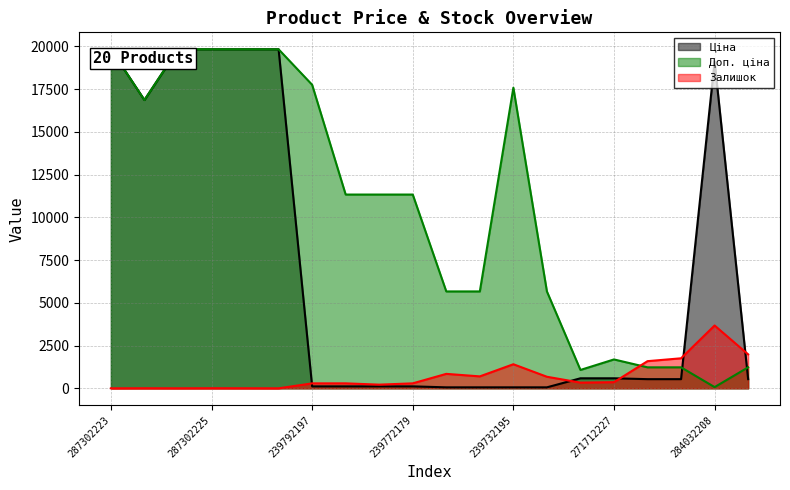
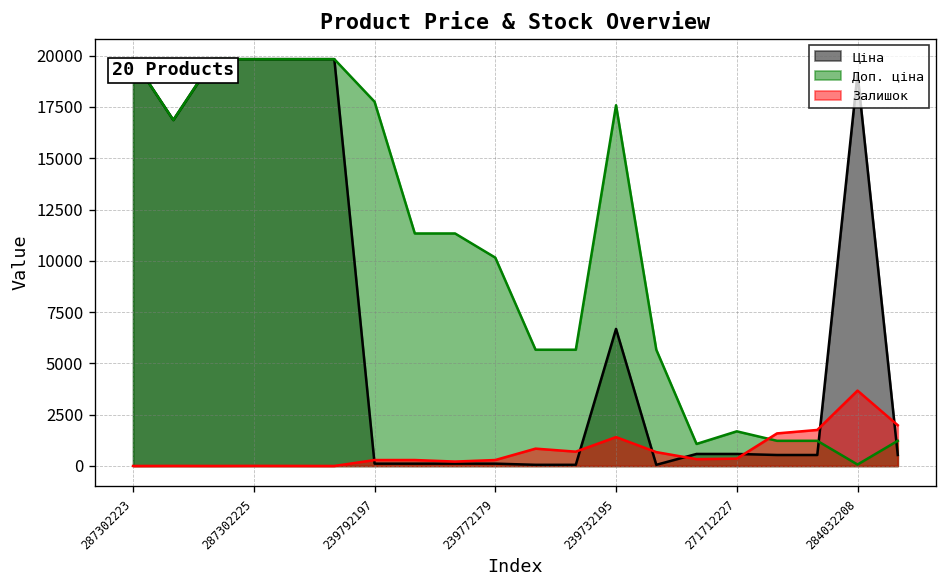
Доп. ціна, 239772179: 11300 -> 10200
Ціна, 239732195: 100 -> 6700
